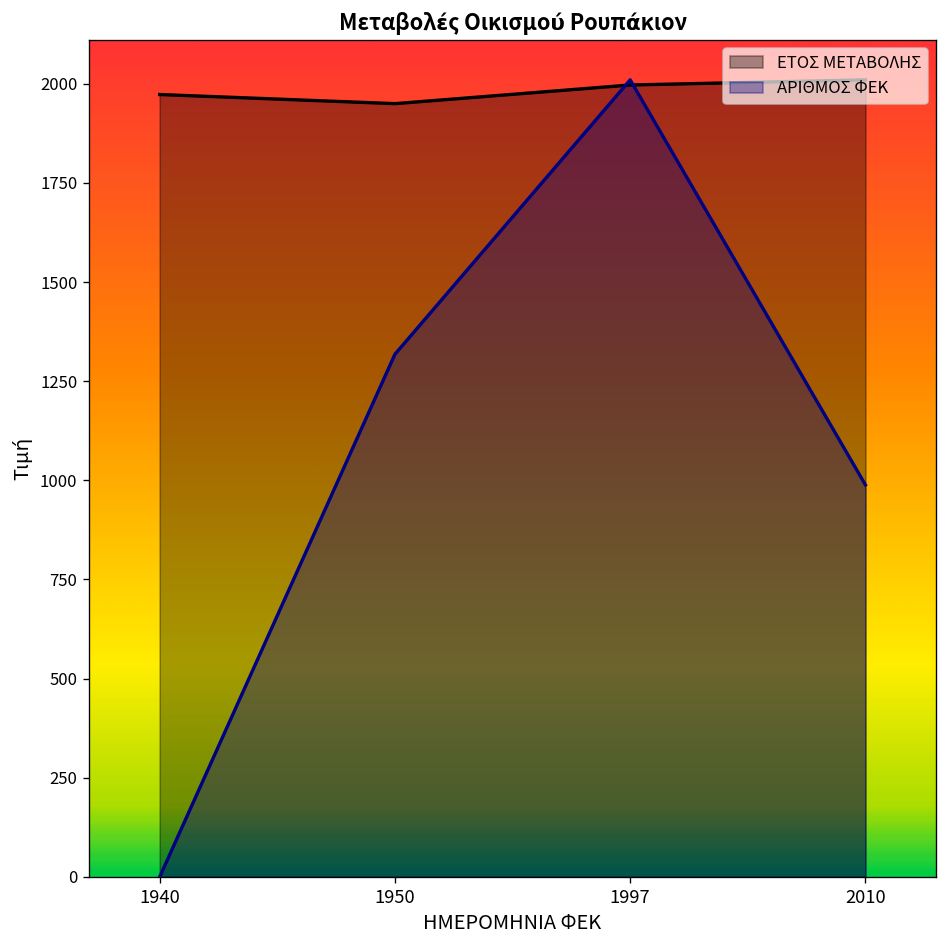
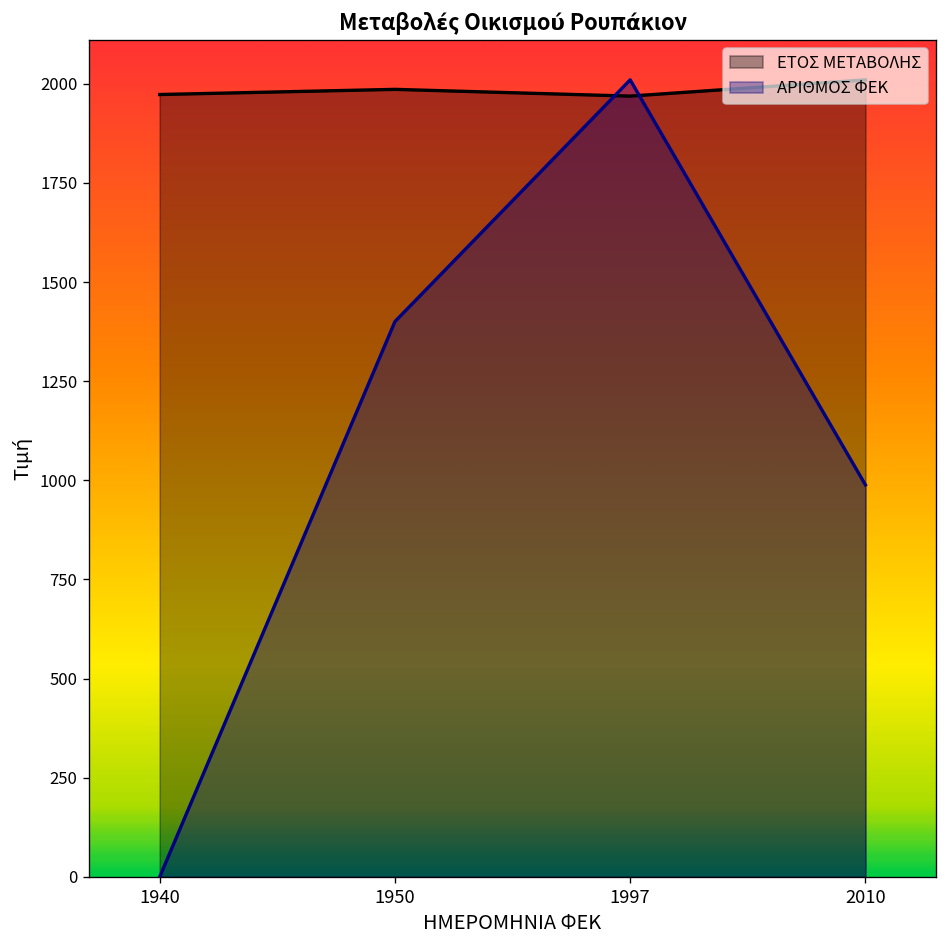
ΕΤΟΣ ΜΕΤΑΒΟΛΗΣ, 1950: 1950 -> 1990
ΑΡΙΘΜΟΣ ΦΕΚ, 1950: 1320 -> 1400
ΕΤΟΣ ΜΕΤΑΒΟΛΗΣ, 1997: 2000 -> 1970
